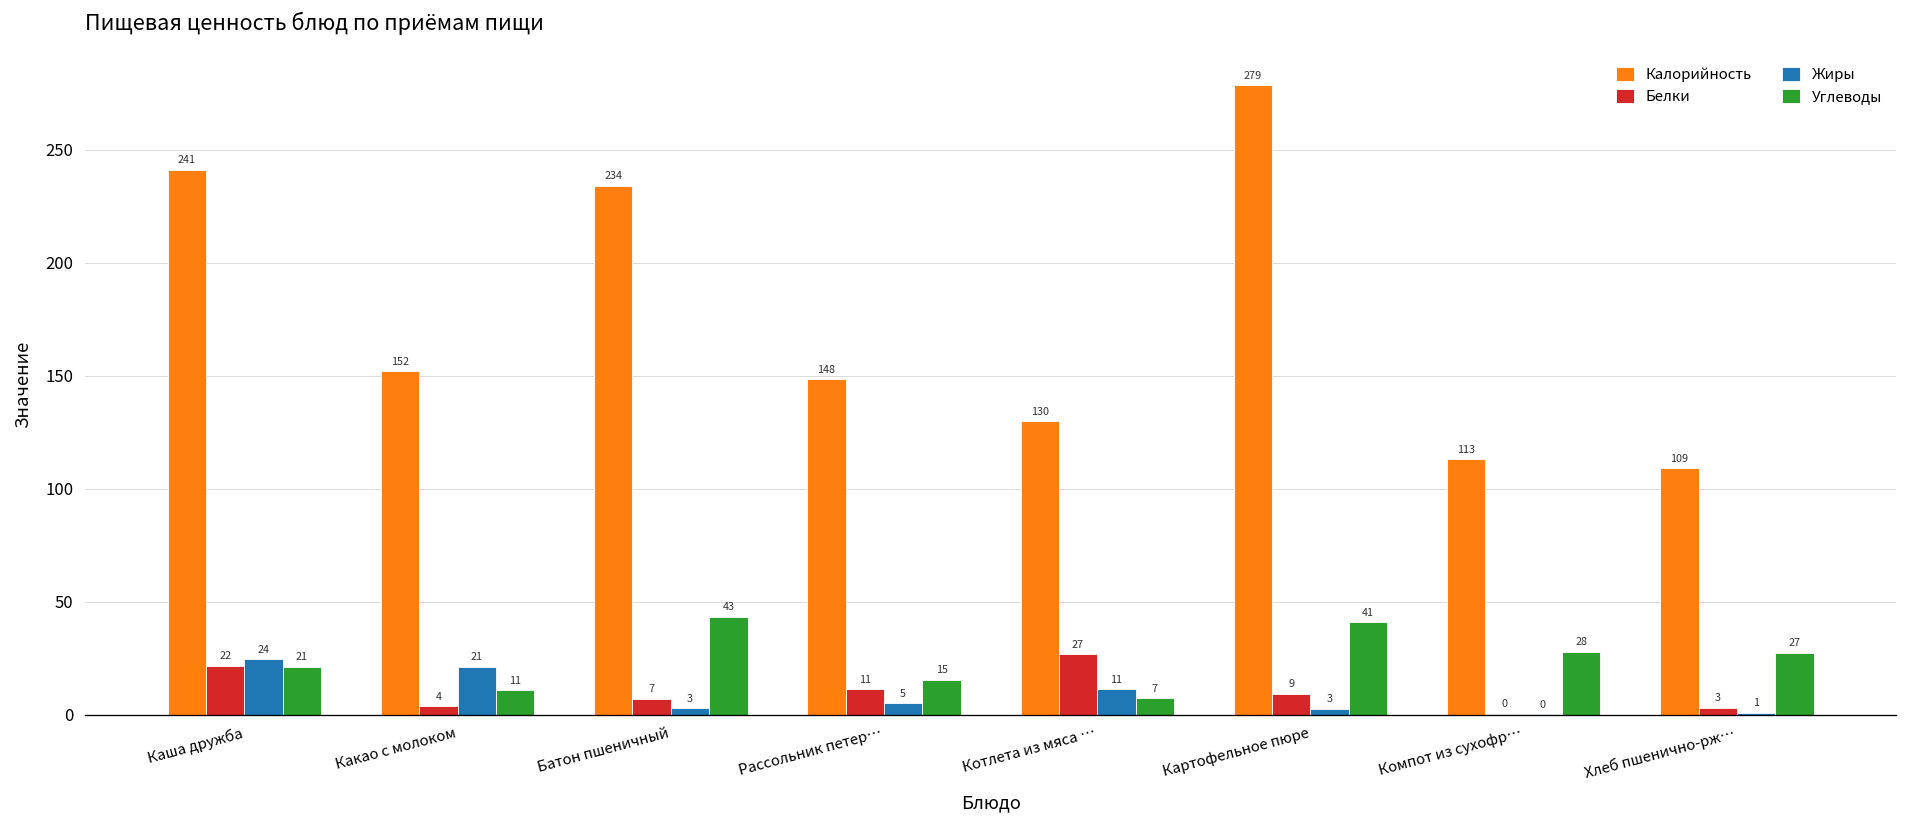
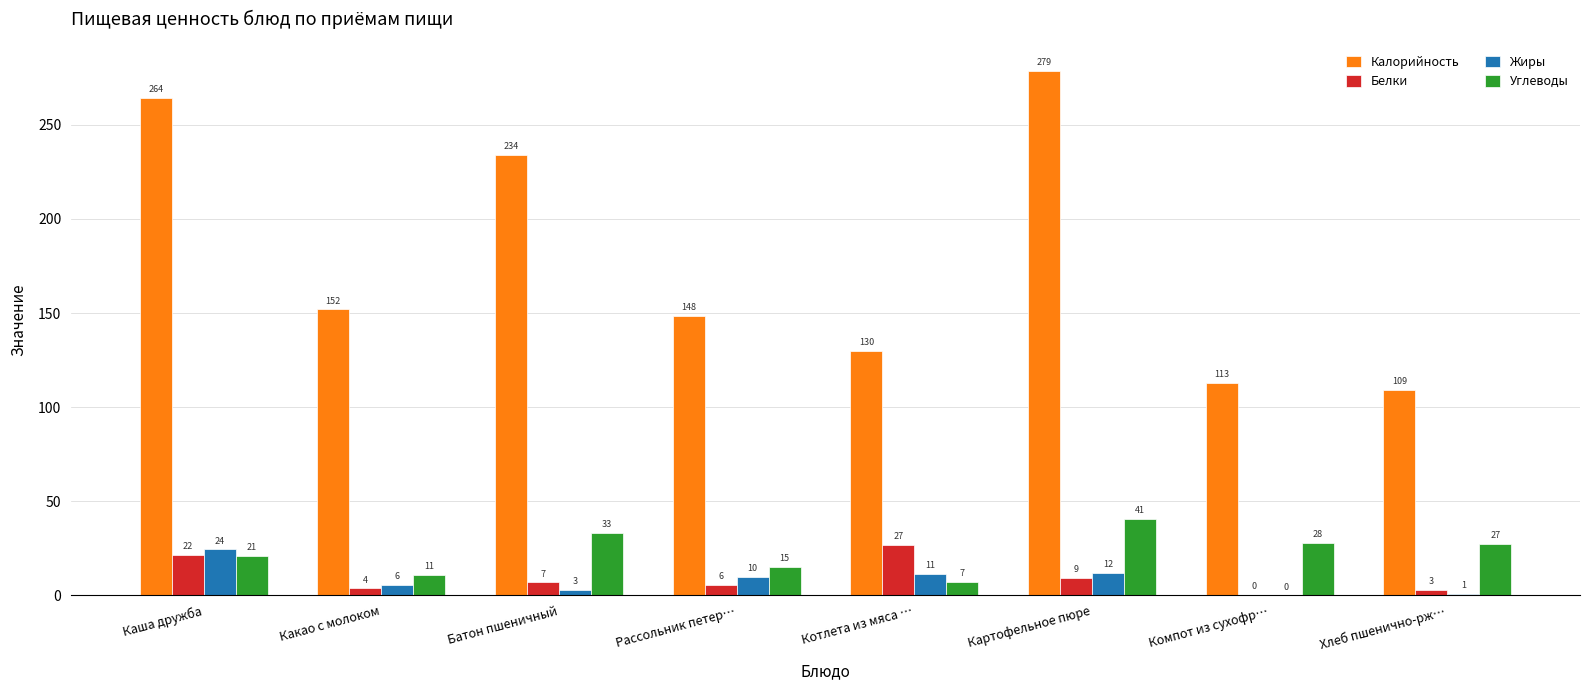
Калорийность, Каша дружба: 241 -> 264
Жиры, Какао с молоком: 21 -> 6
Углеводы, Батон пшеничный: 43 -> 33
Белки, Рассольник петер…: 11 -> 6
Жиры, Рассольник петер…: 5 -> 10
Жиры, Картофельное пюре: 3 -> 12
